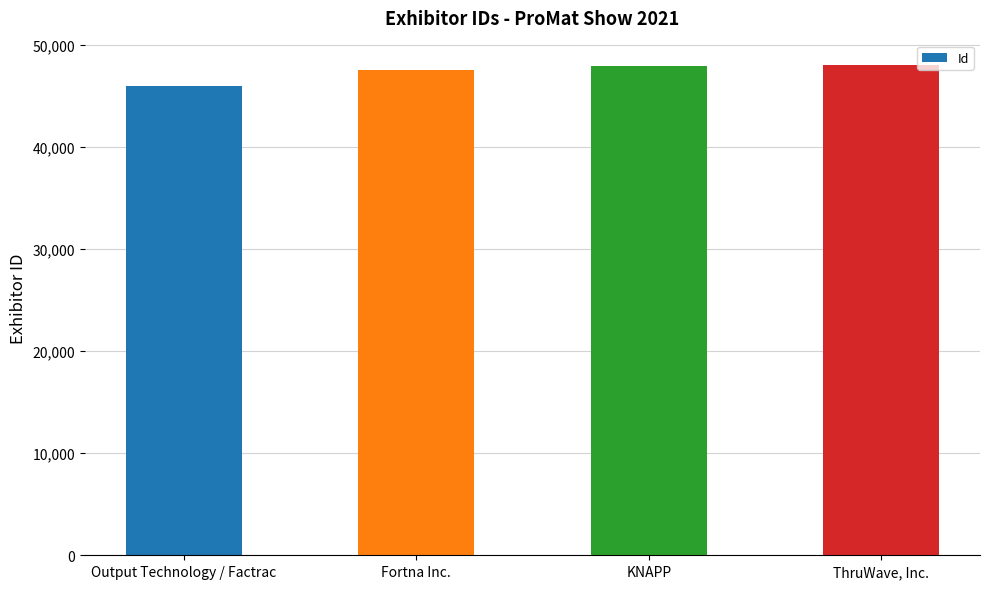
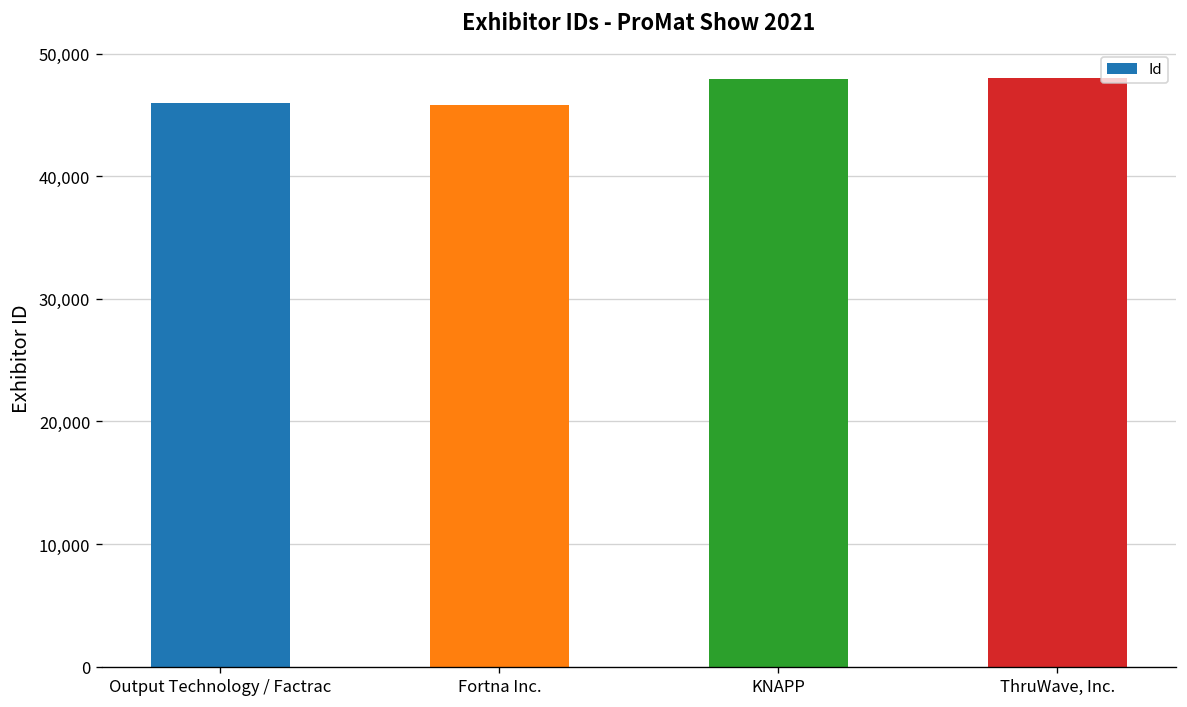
Fortna Inc.: 47,600 -> 45,800
